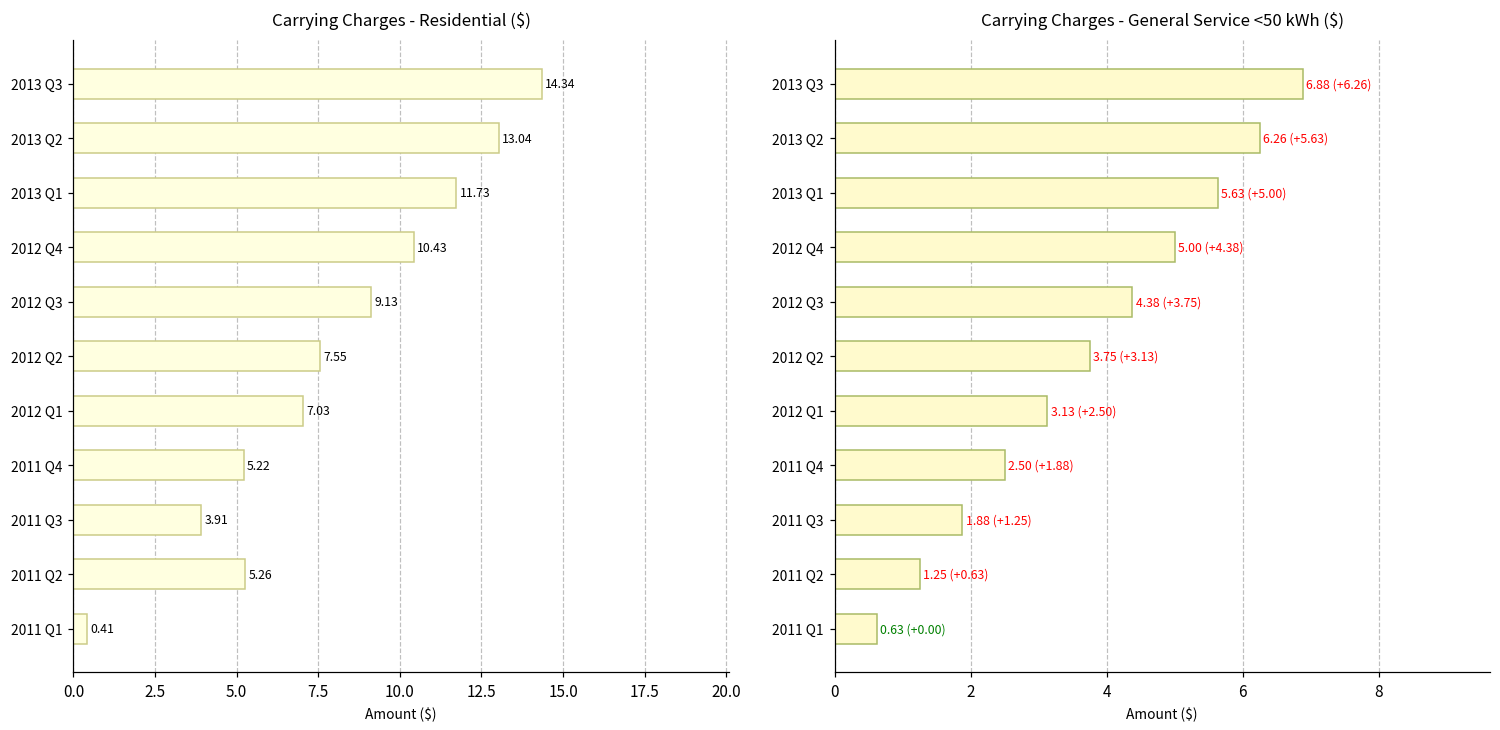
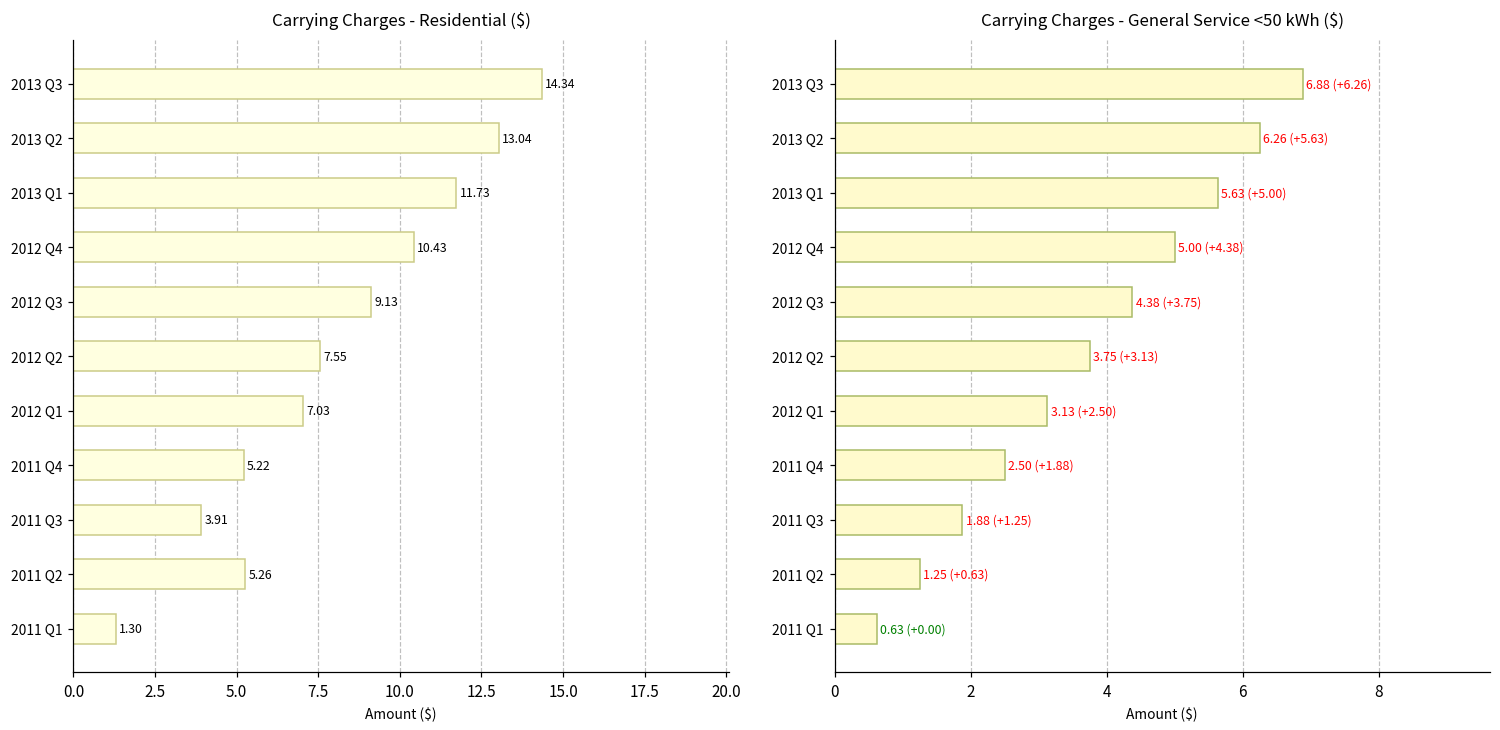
Carrying Charges - Residential ($), 2011 Q1: 0.41 -> 1.30
